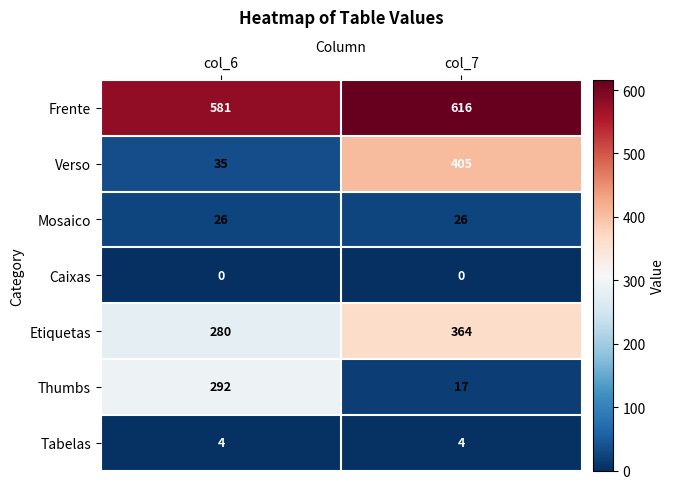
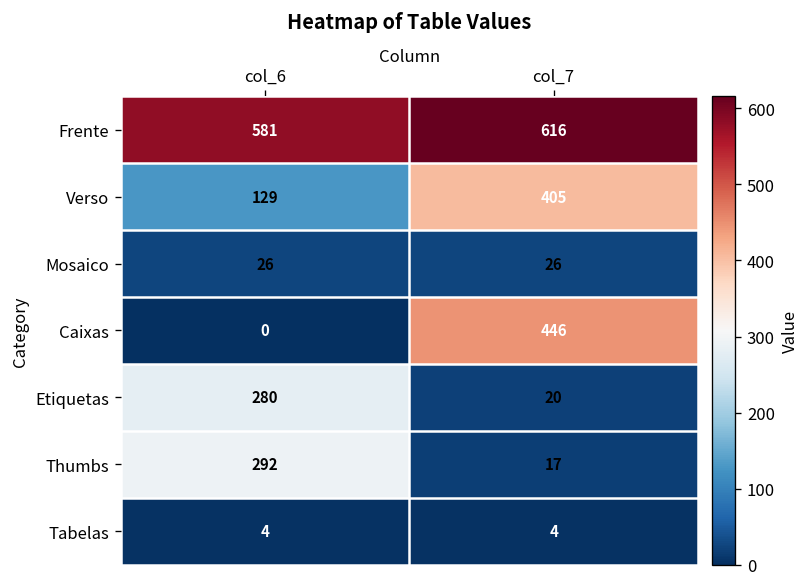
Verso, col_6: 35 -> 129
Caixas, col_7: 0 -> 446
Etiquetas, col_7: 364 -> 20
